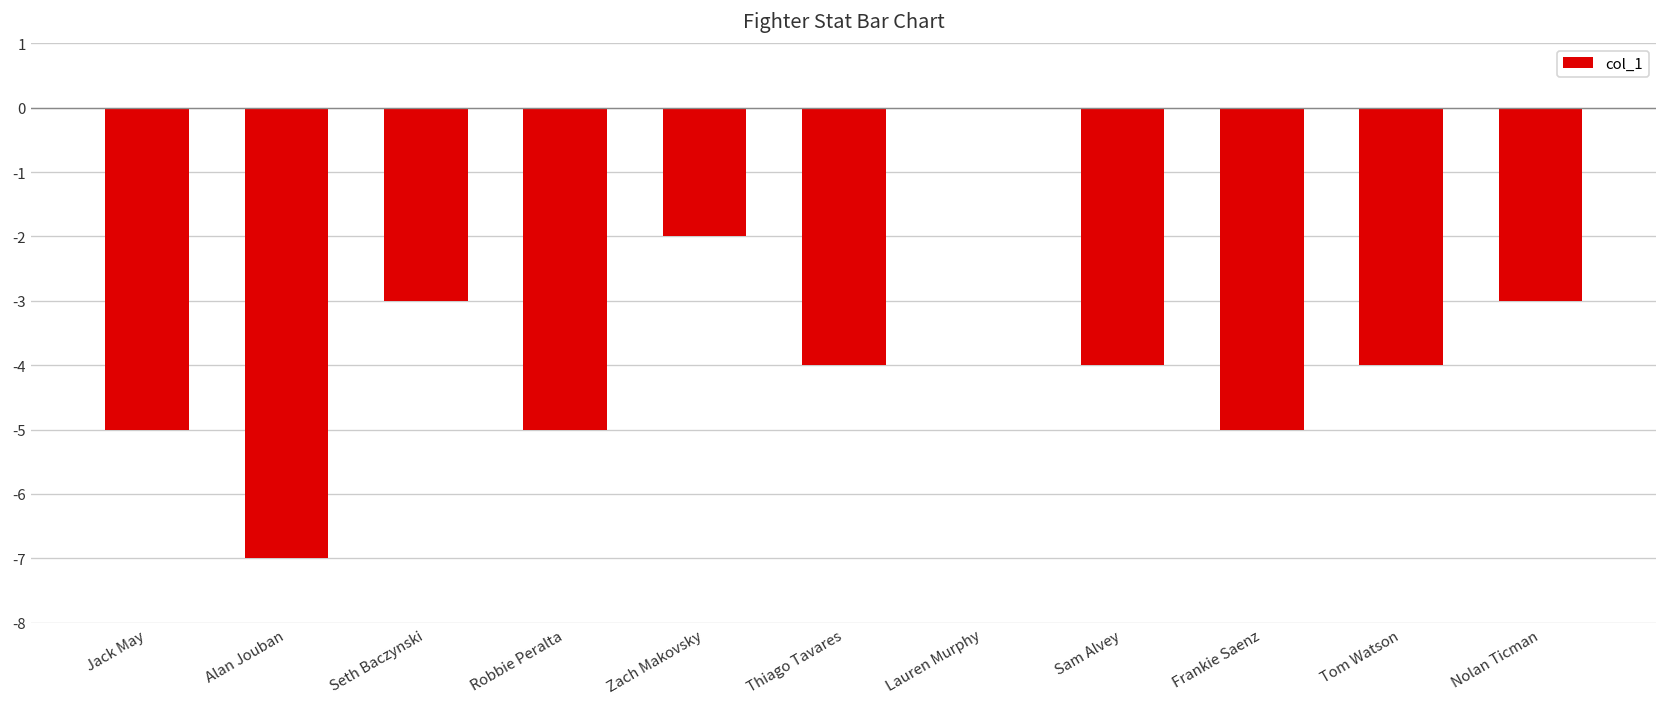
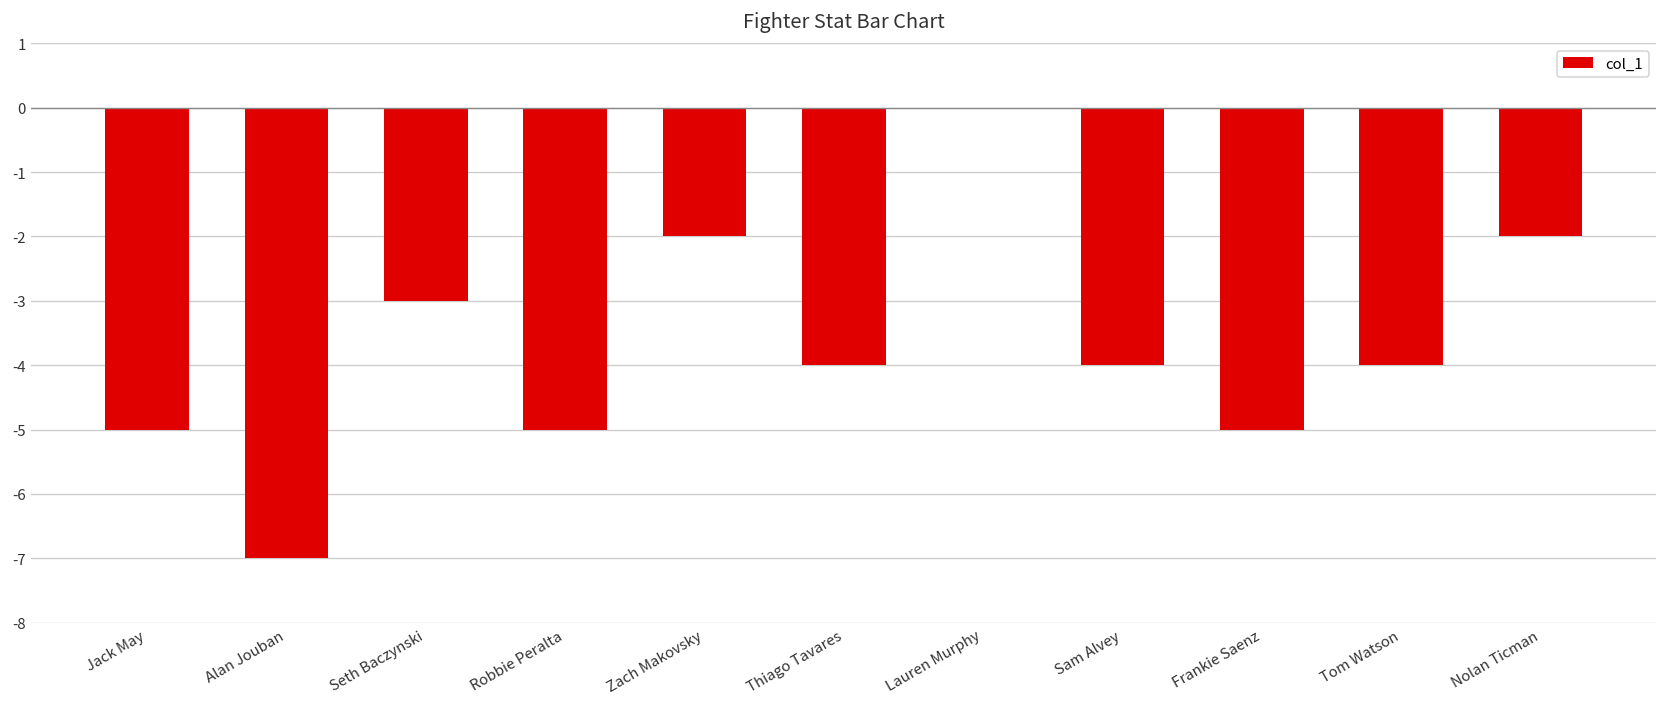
Nolan Ticman: -3.0 -> -2.0
